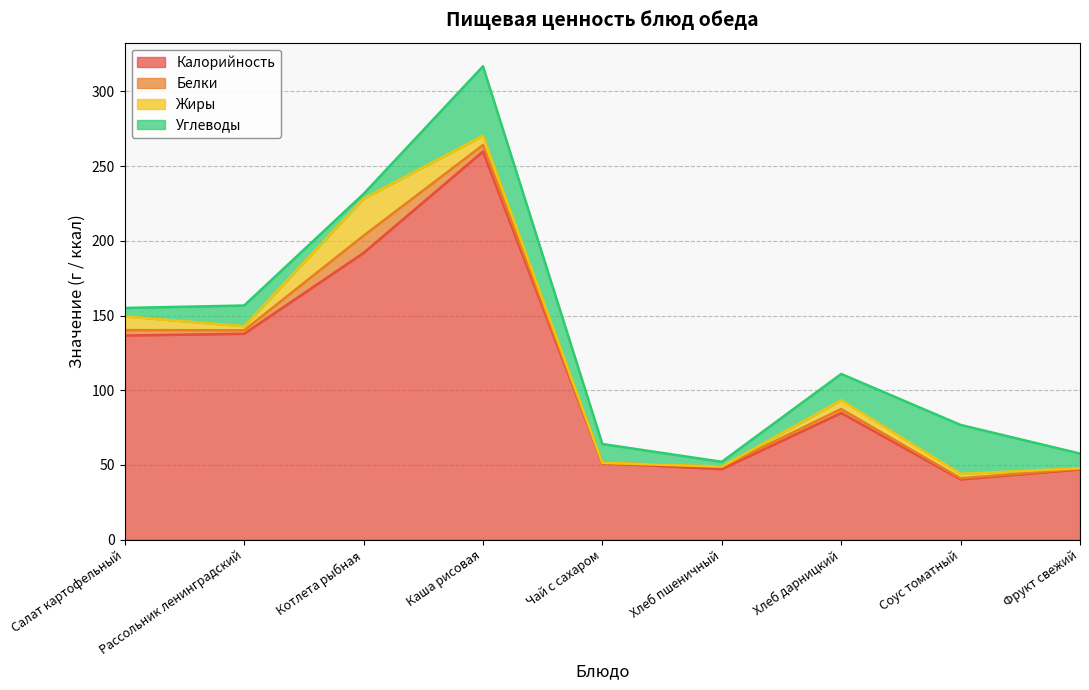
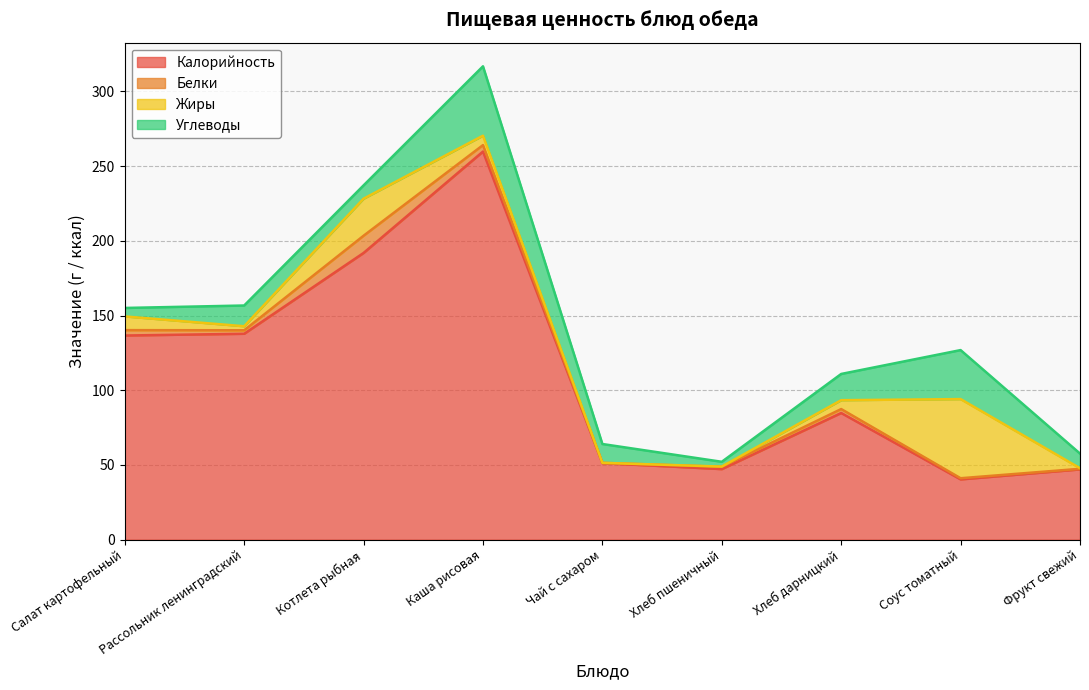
Углеводы, Котлета рыбная: 3 -> 9
Жиры, Соус томатный: 3 -> 53
